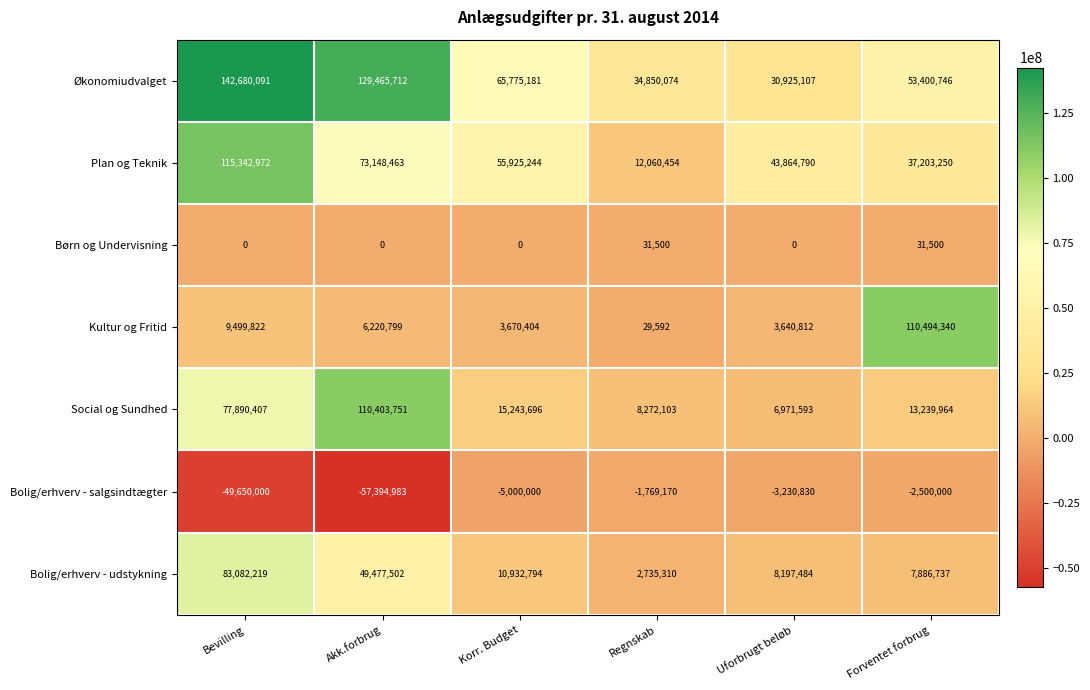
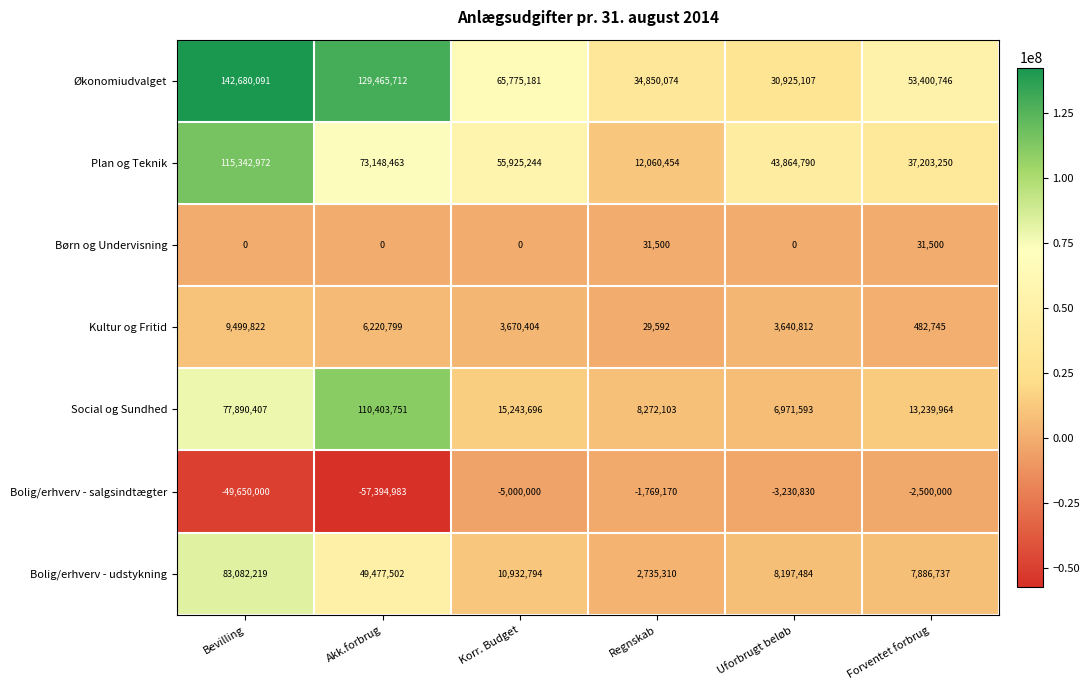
Kultur og Fritid, Forventet forbrug: 110,494,340 -> 482,745
